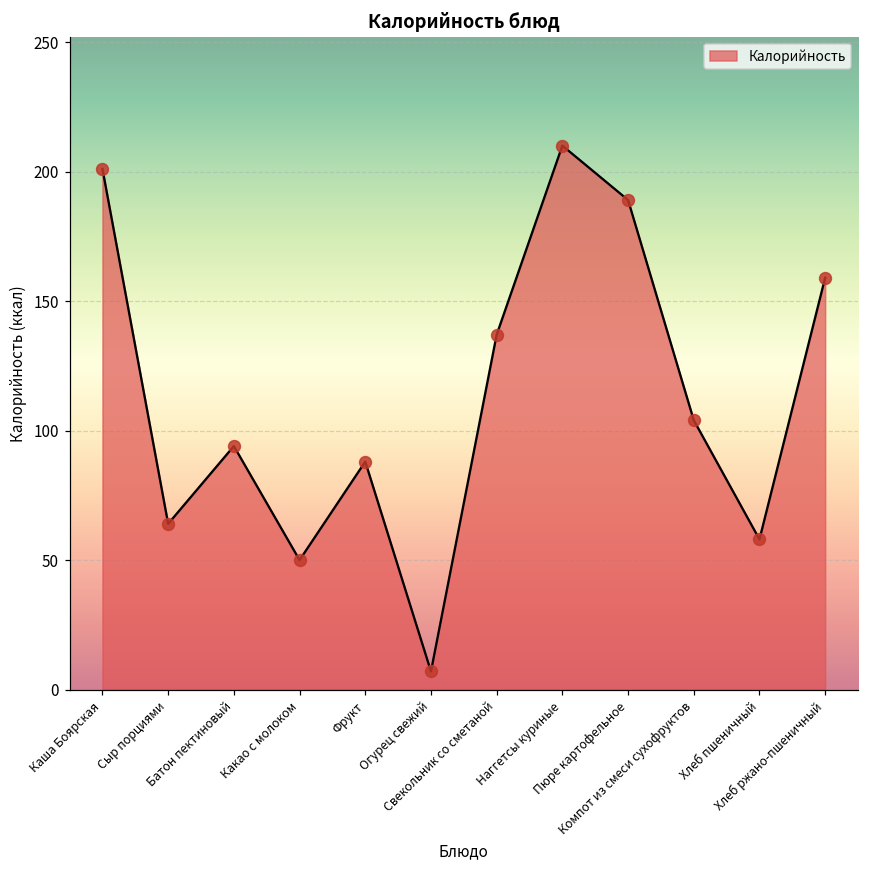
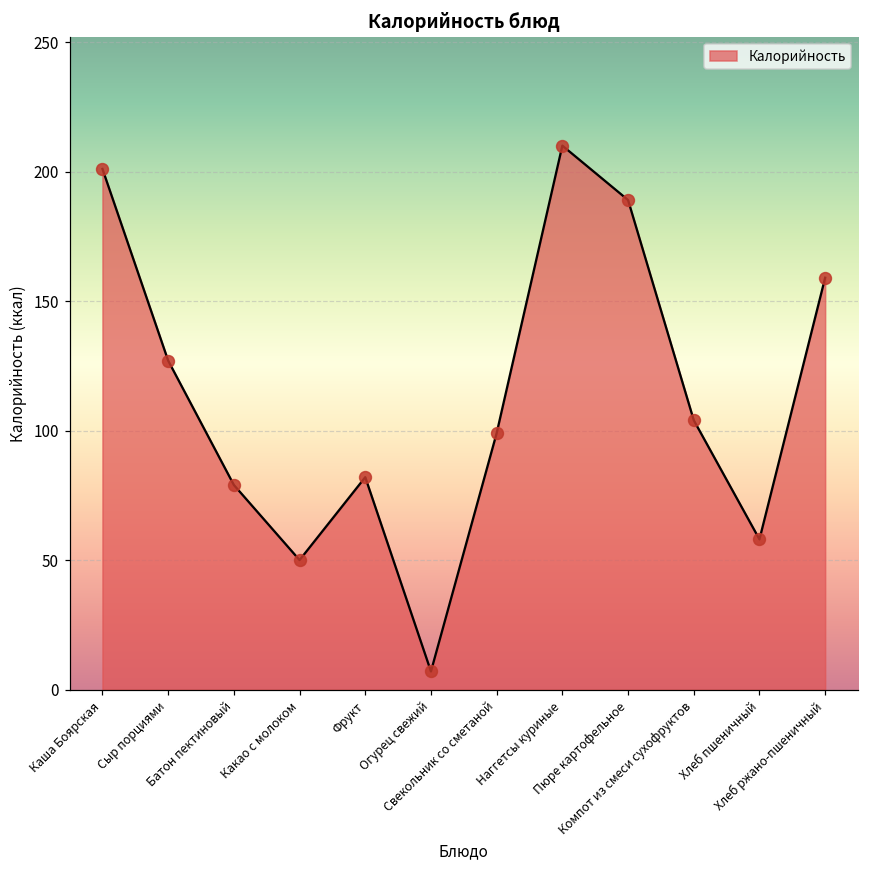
Сыр порциями: 64 -> 127
Батон пектиновый: 94 -> 79
Фрукт: 88 -> 82
Свекольник со сметаной: 137 -> 99
